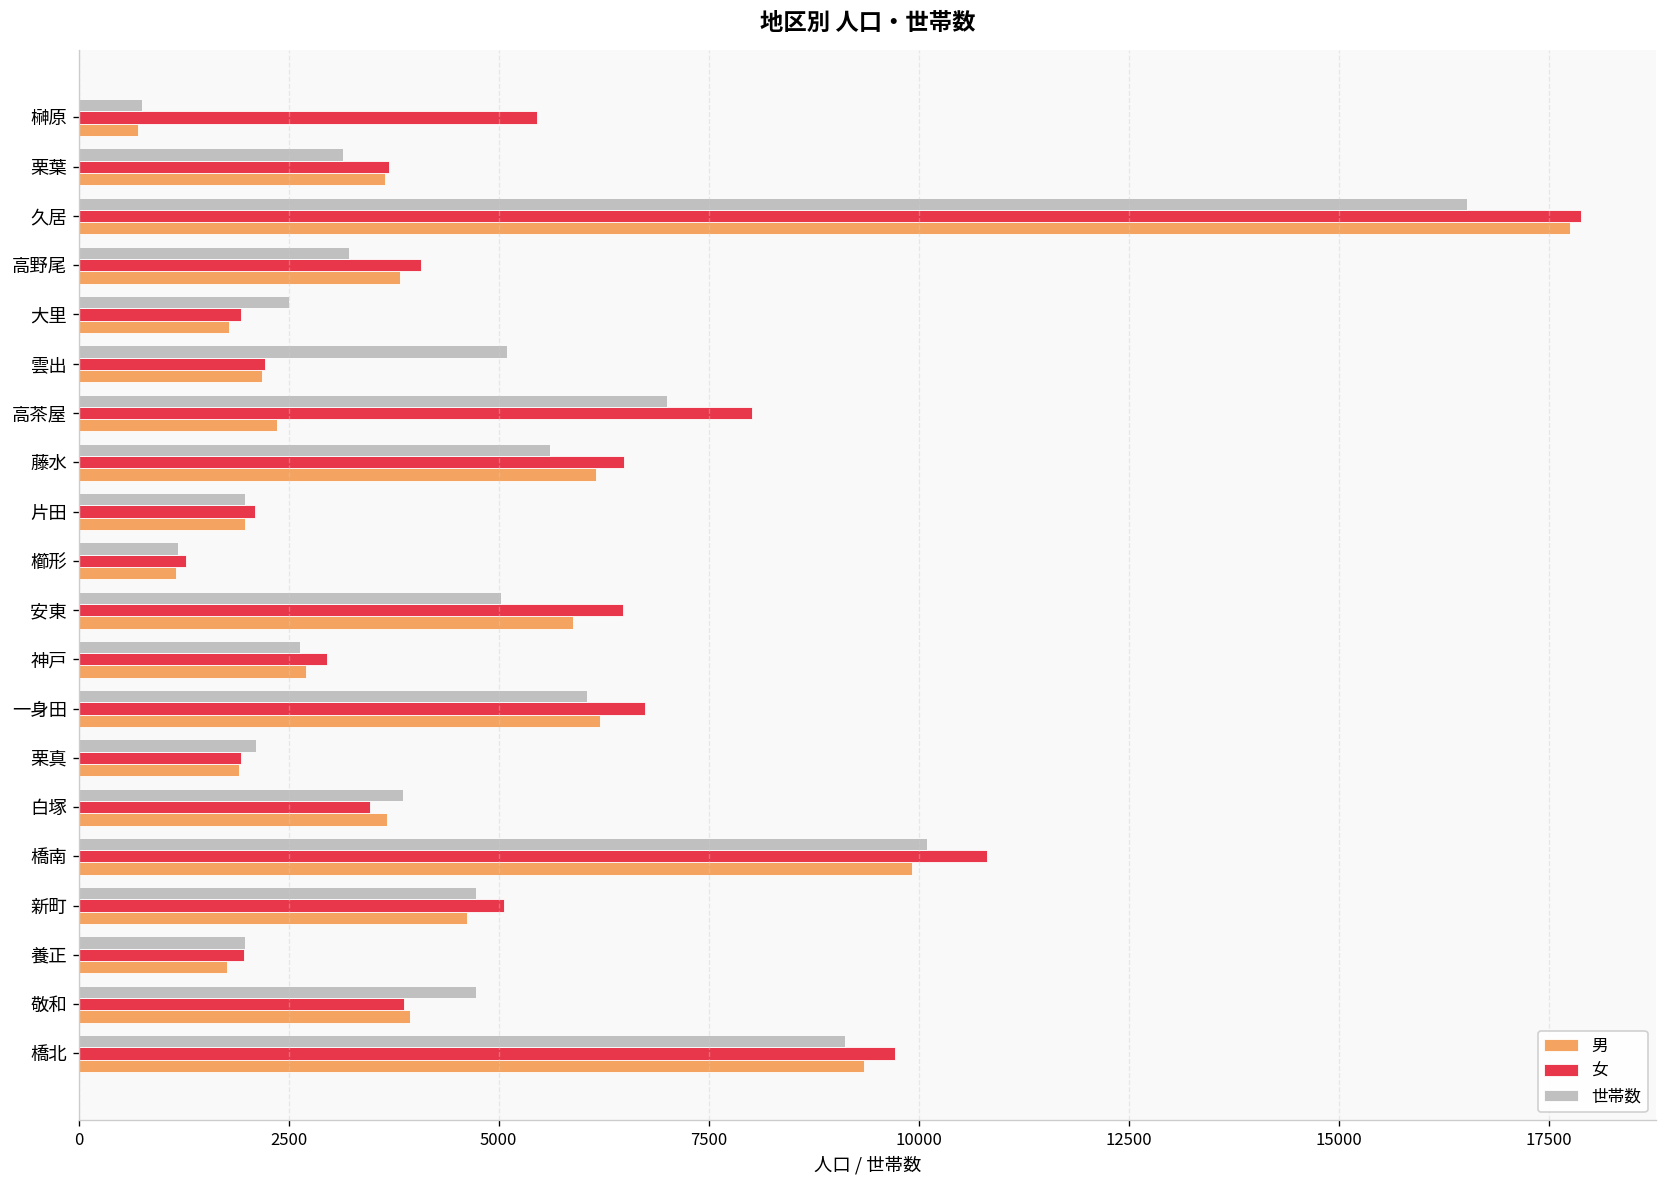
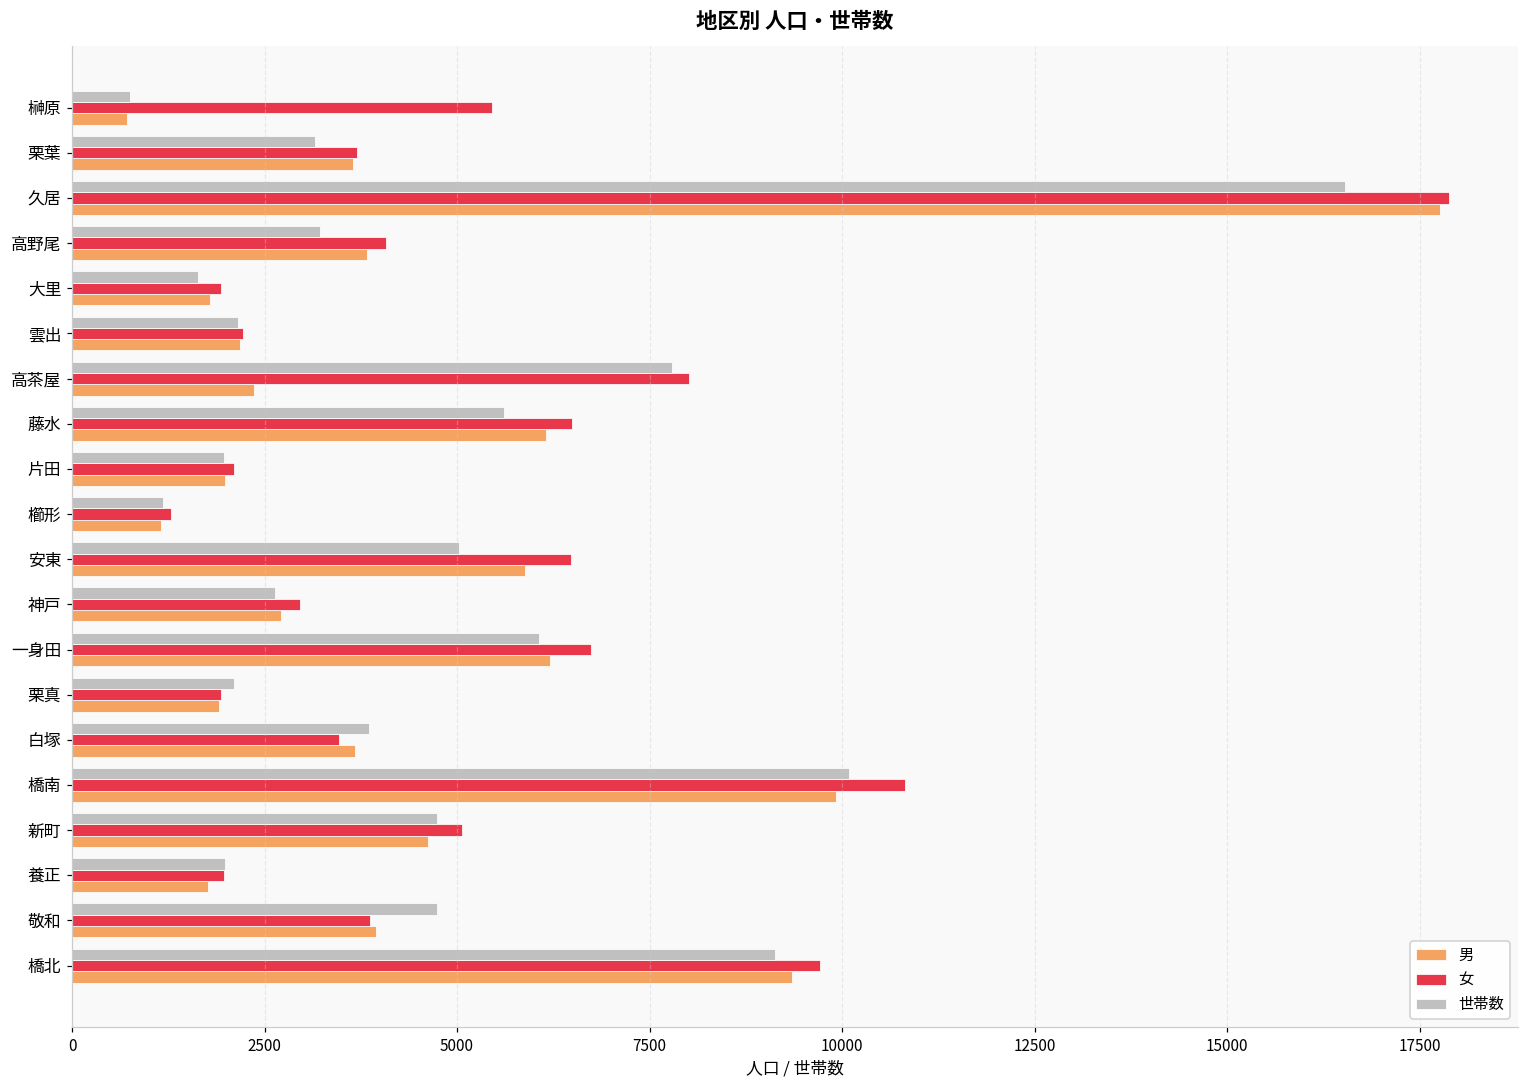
世帯数, 大里: 2500 -> 1600
世帯数, 雲出: 5100 -> 2200
世帯数, 高茶屋: 7000 -> 7800
